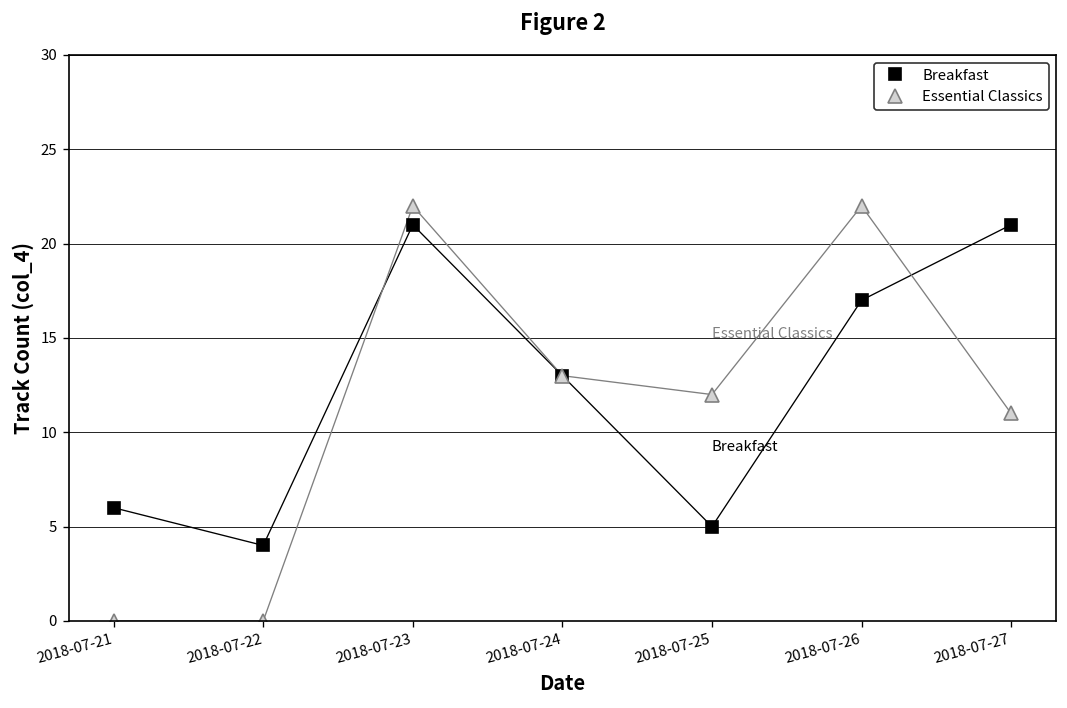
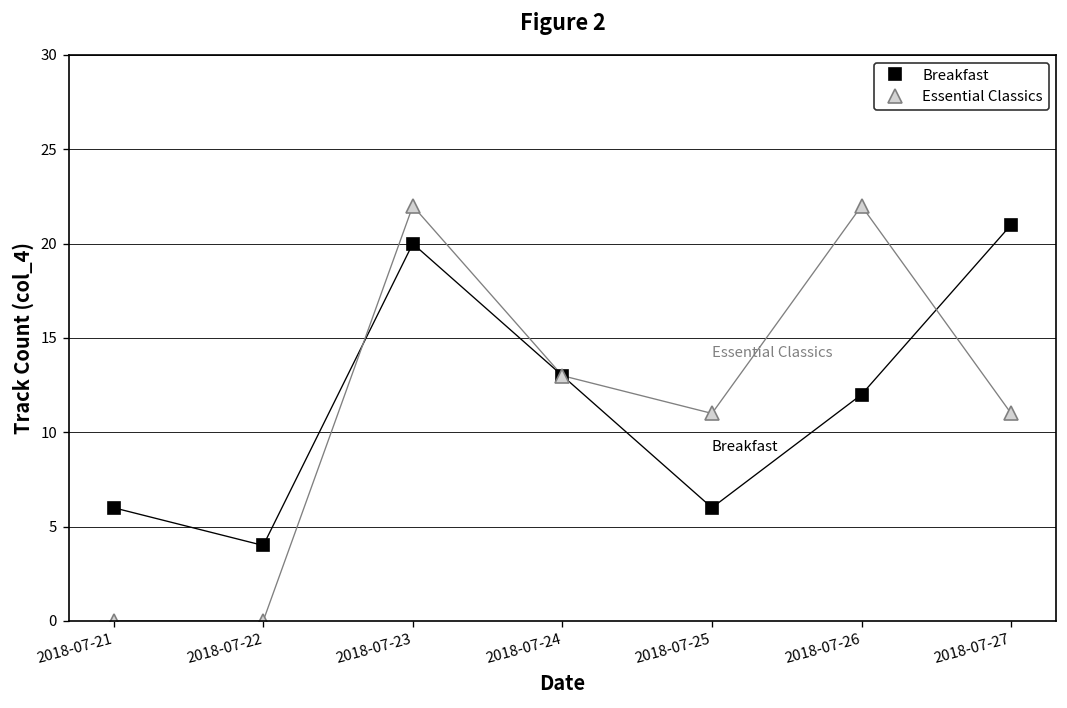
Breakfast, 2018-07-23: 21 -> 20
Breakfast, 2018-07-25: 5 -> 6
Essential Classics, 2018-07-25: 12 -> 11
Breakfast, 2018-07-26: 17 -> 12
